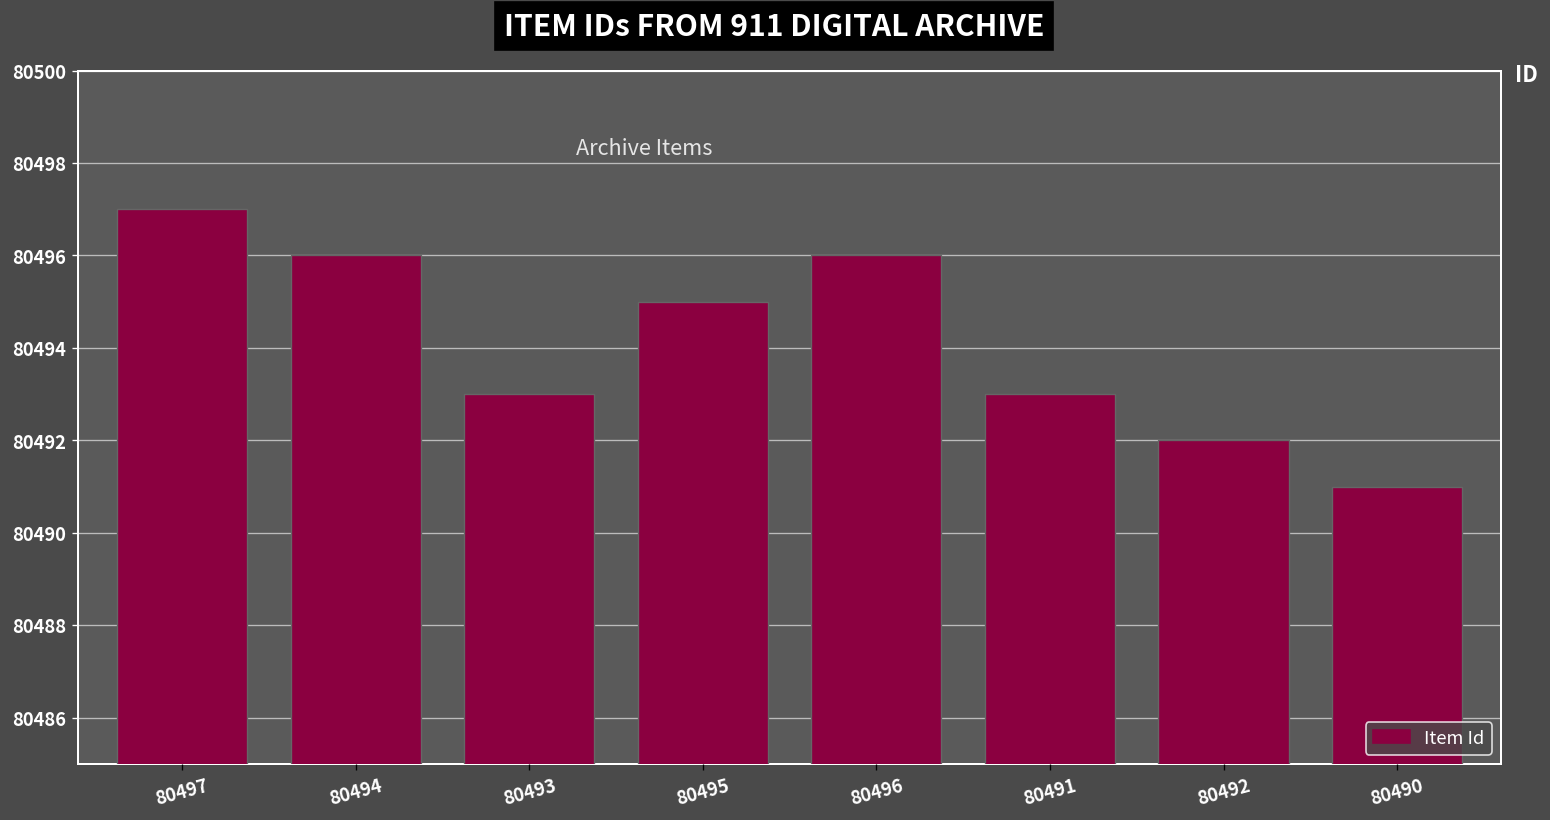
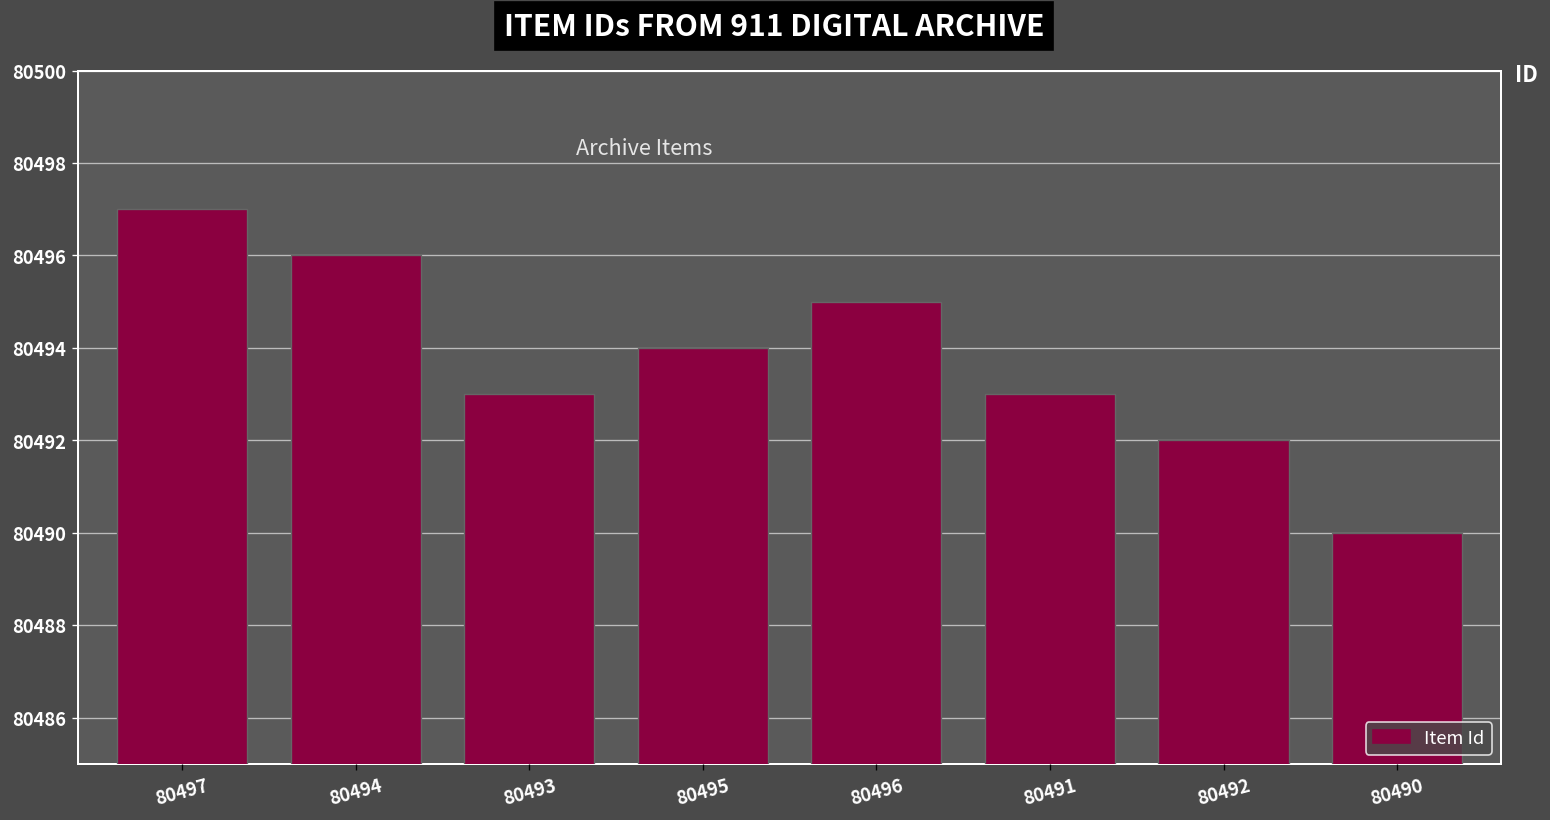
80495: 80495 -> 80494
80496: 80496 -> 80495
80490: 80491 -> 80490
